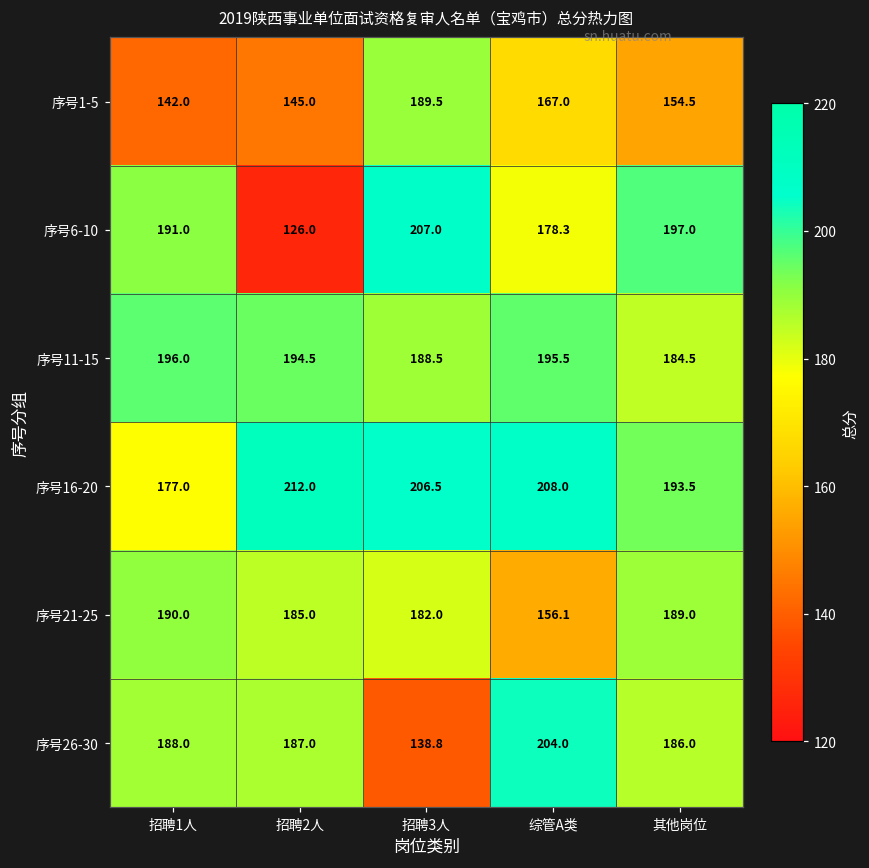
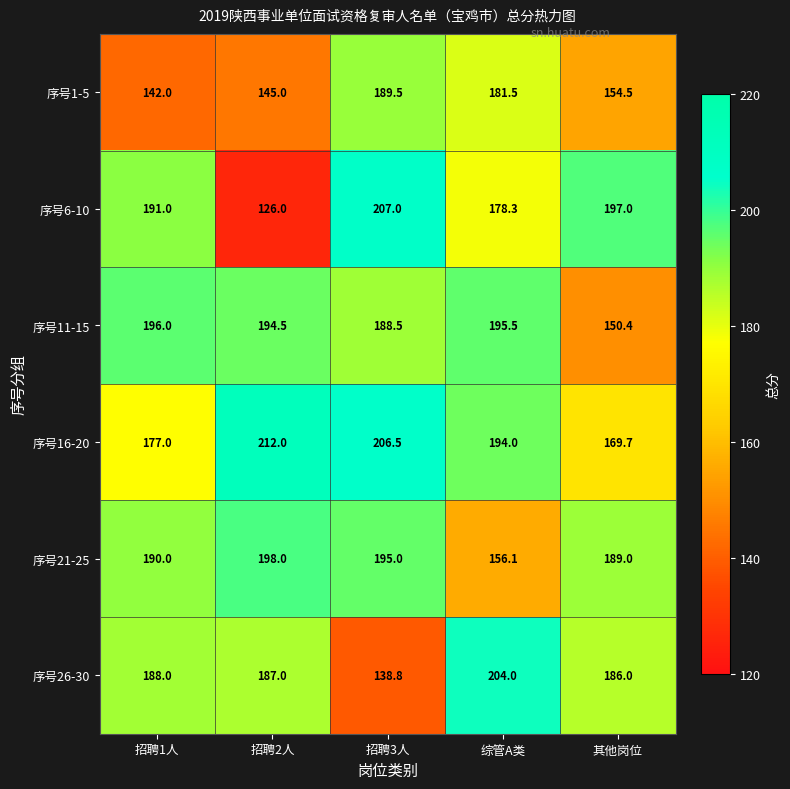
序号1-5, 综管A类: 167.0 -> 181.5
序号11-15, 其他岗位: 184.5 -> 150.4
序号16-20, 综管A类: 208.0 -> 194.0
序号16-20, 其他岗位: 193.5 -> 169.7
序号21-25, 招聘2人: 185.0 -> 198.0
序号21-25, 招聘3人: 182.0 -> 195.0
